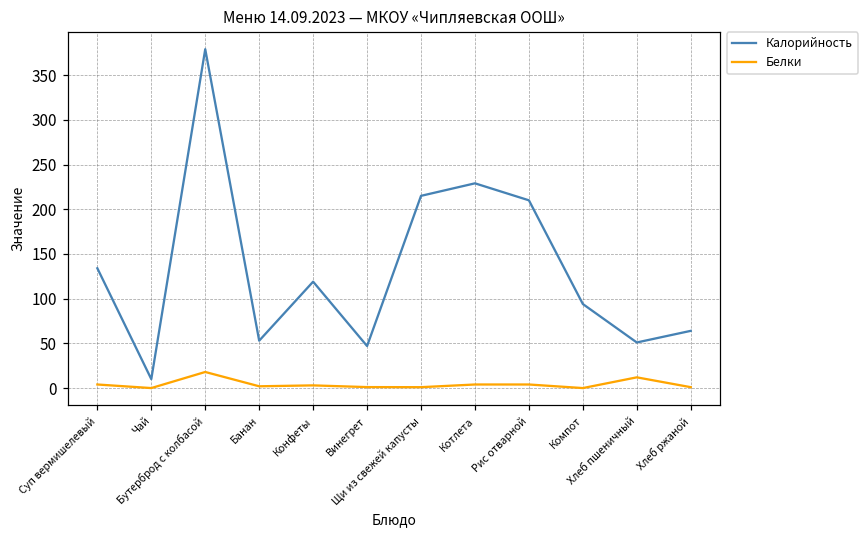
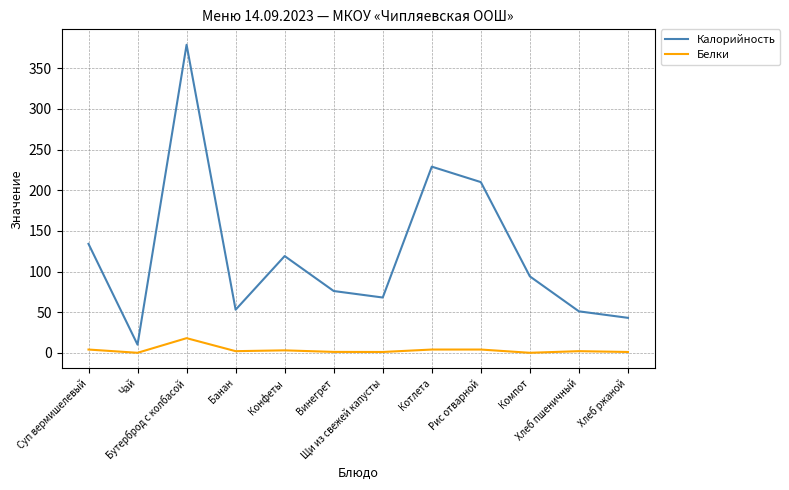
Калорийность, Винегрет: 50 -> 80
Калорийность, Щи из свежей капусты: 220 -> 70
Белки, Хлеб пшеничный: 10 -> 0
Калорийность, Хлеб ржаной: 60 -> 40
